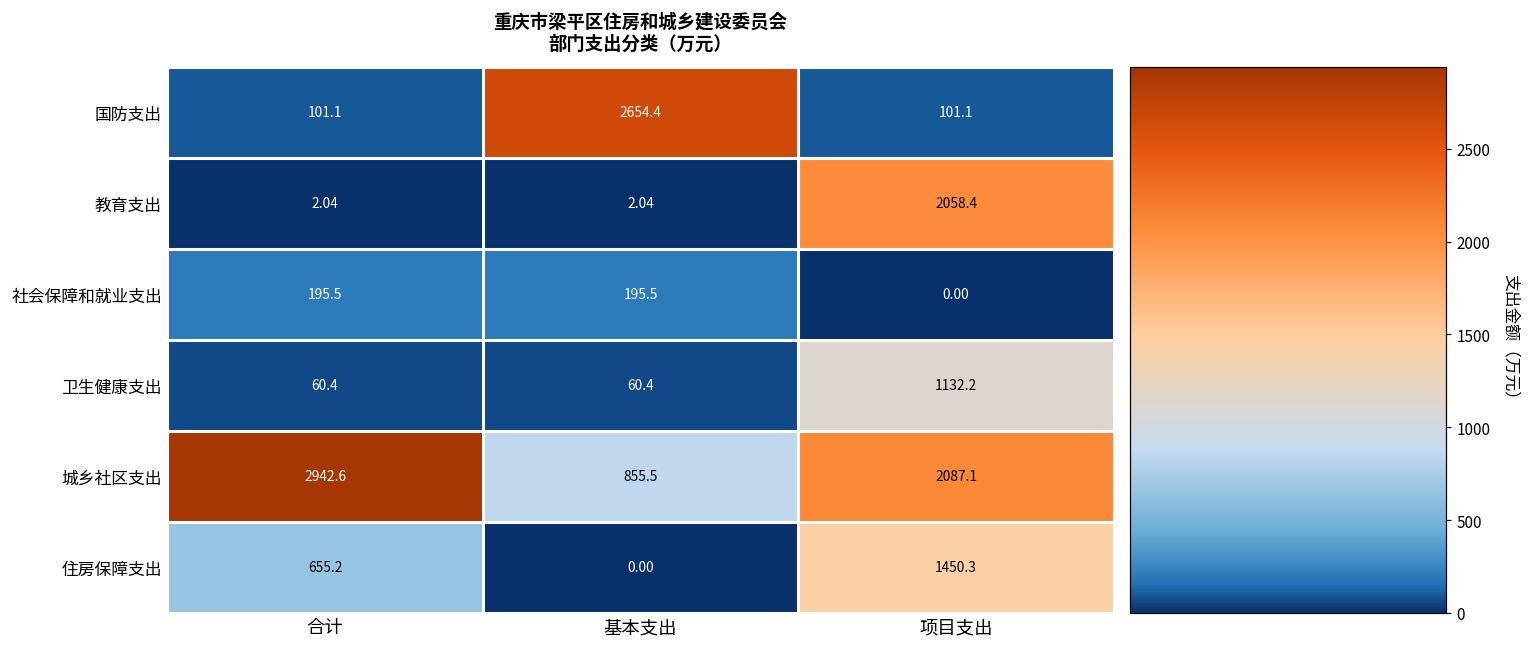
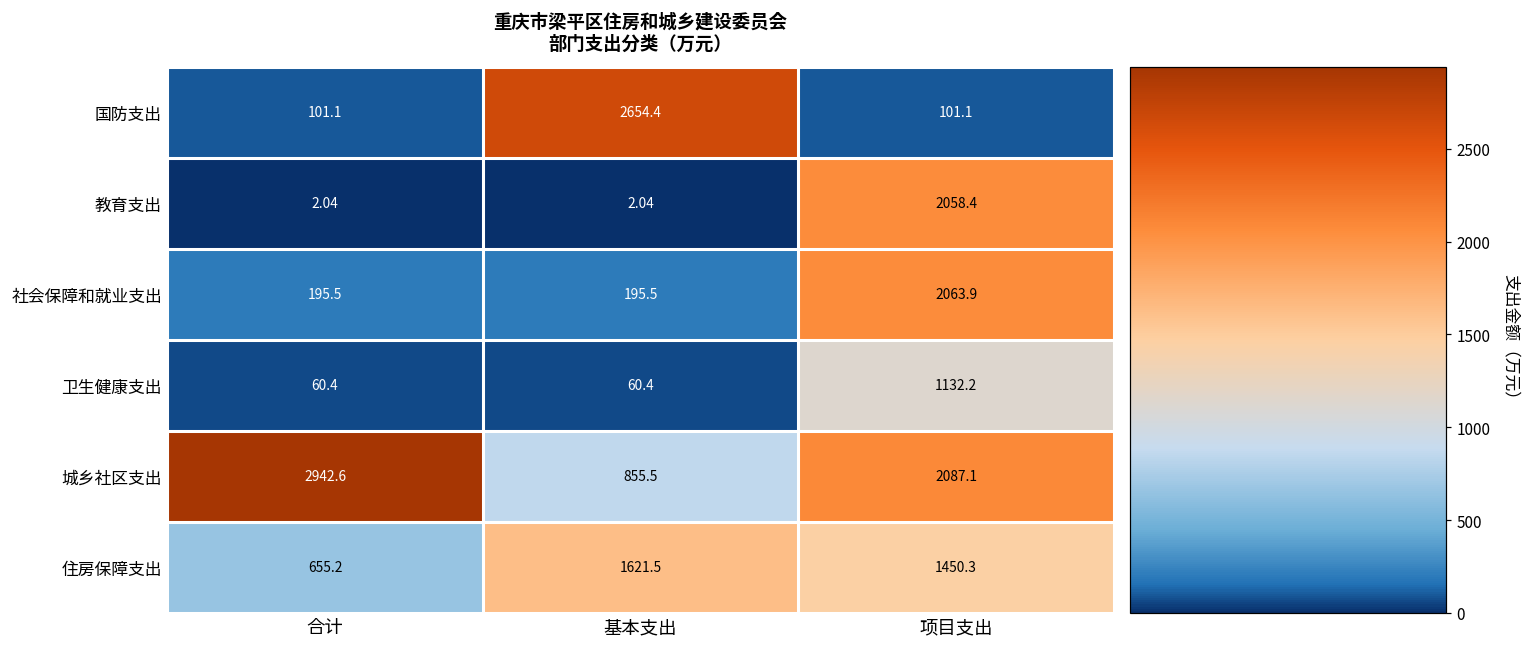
社会保障和就业支出, 项目支出: 0.00 -> 2063.9
住房保障支出, 基本支出: 0.00 -> 1621.5
